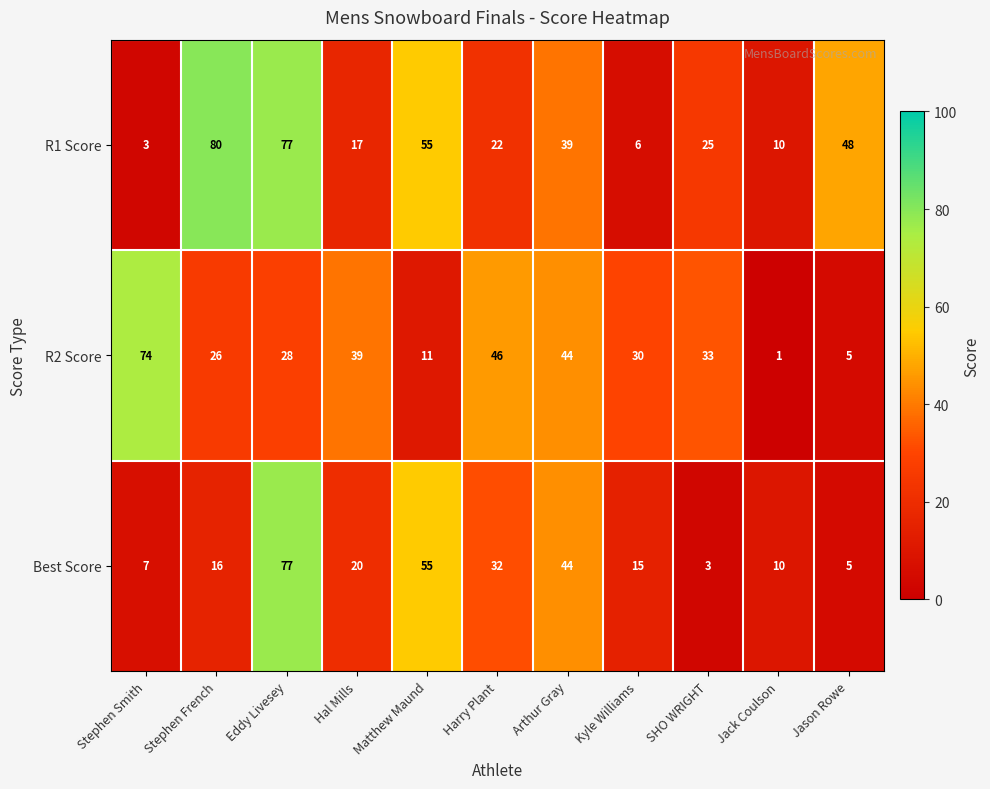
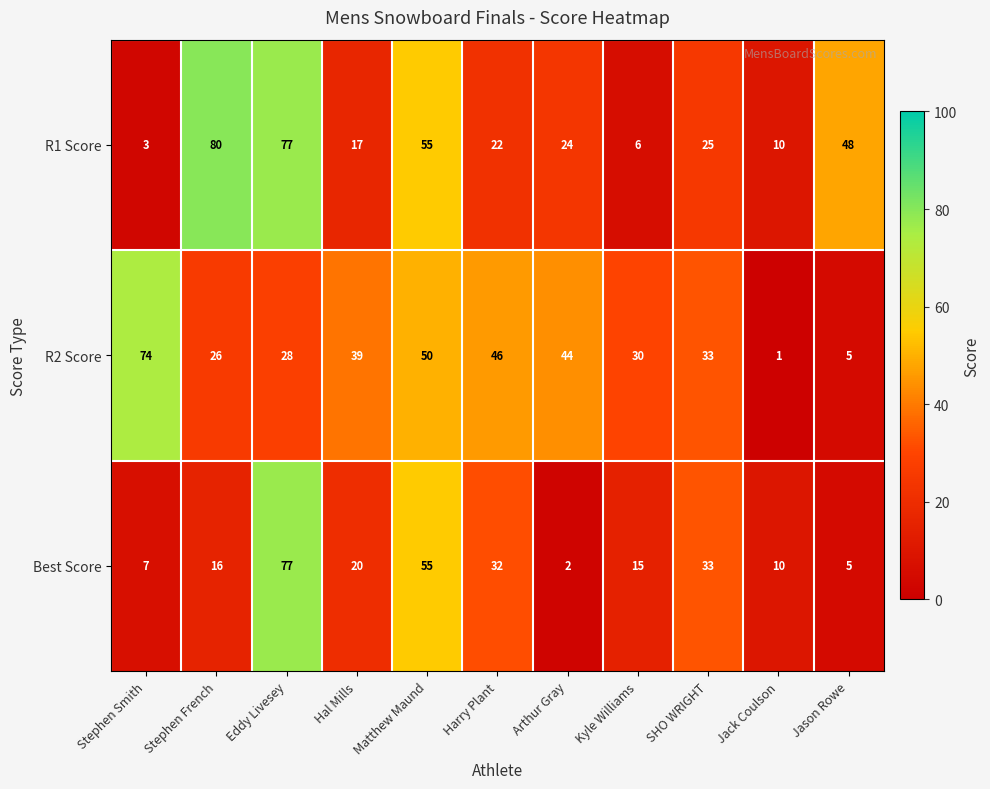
R1 Score, Arthur Gray: 39 -> 24
R2 Score, Matthew Maund: 11 -> 50
Best Score, Arthur Gray: 44 -> 2
Best Score, SHO WRIGHT: 3 -> 33
